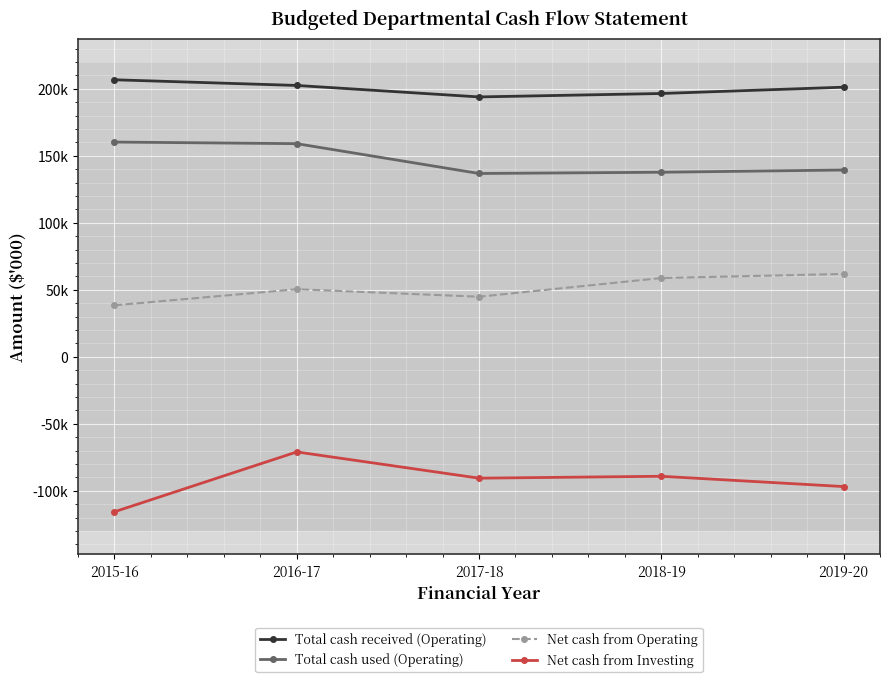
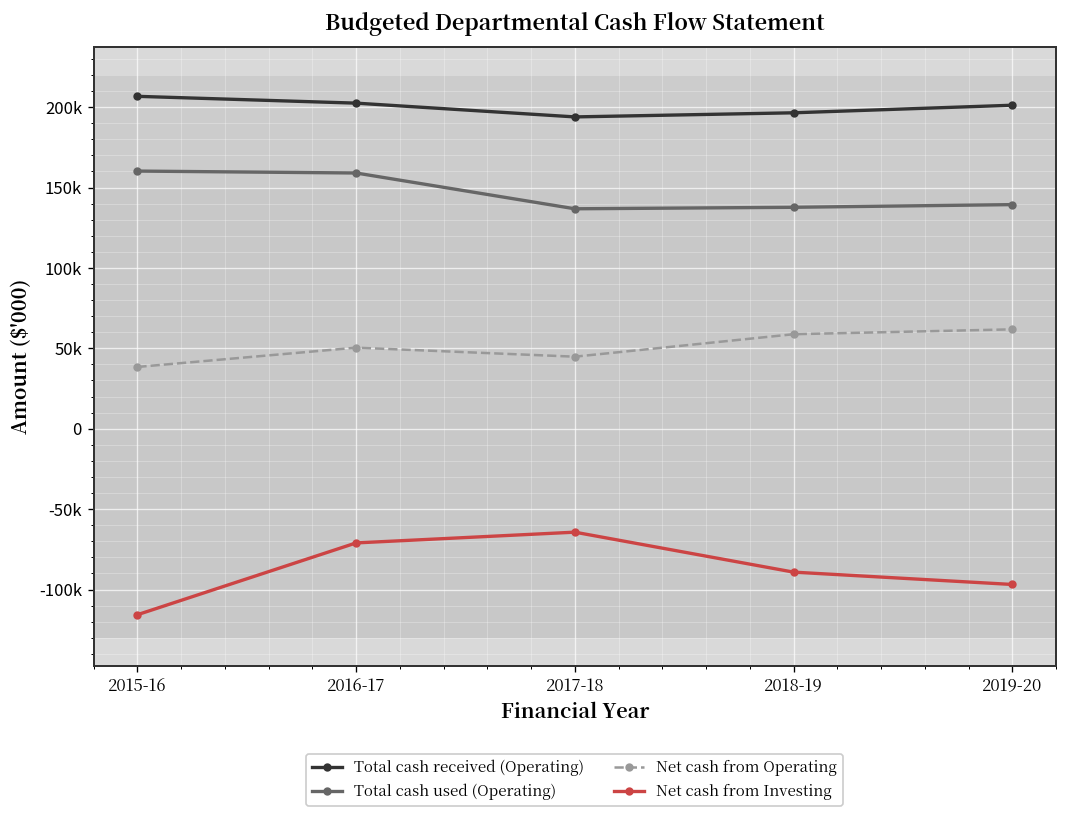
Net cash from Investing, 2017-18: -91000 -> -64000
